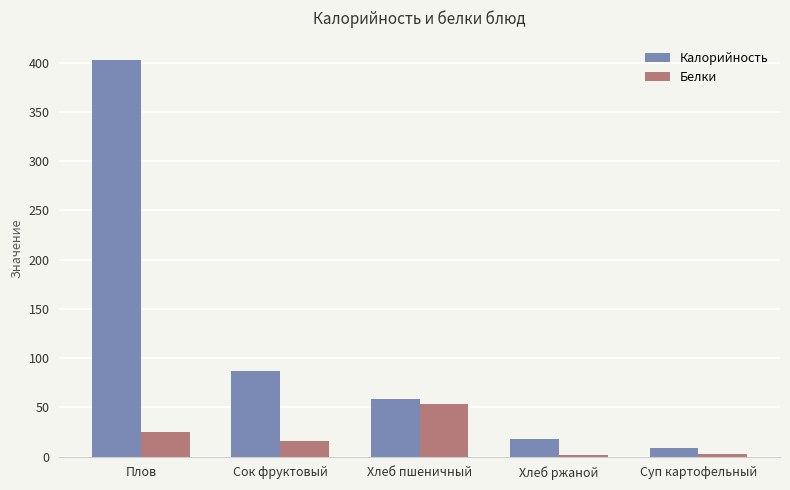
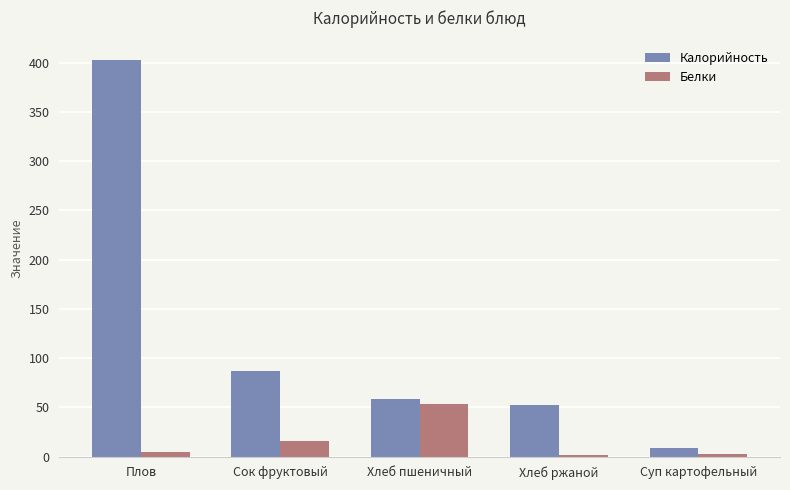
Белки, Плов: 20 -> 0
Калорийность, Хлеб ржаной: 20 -> 50
